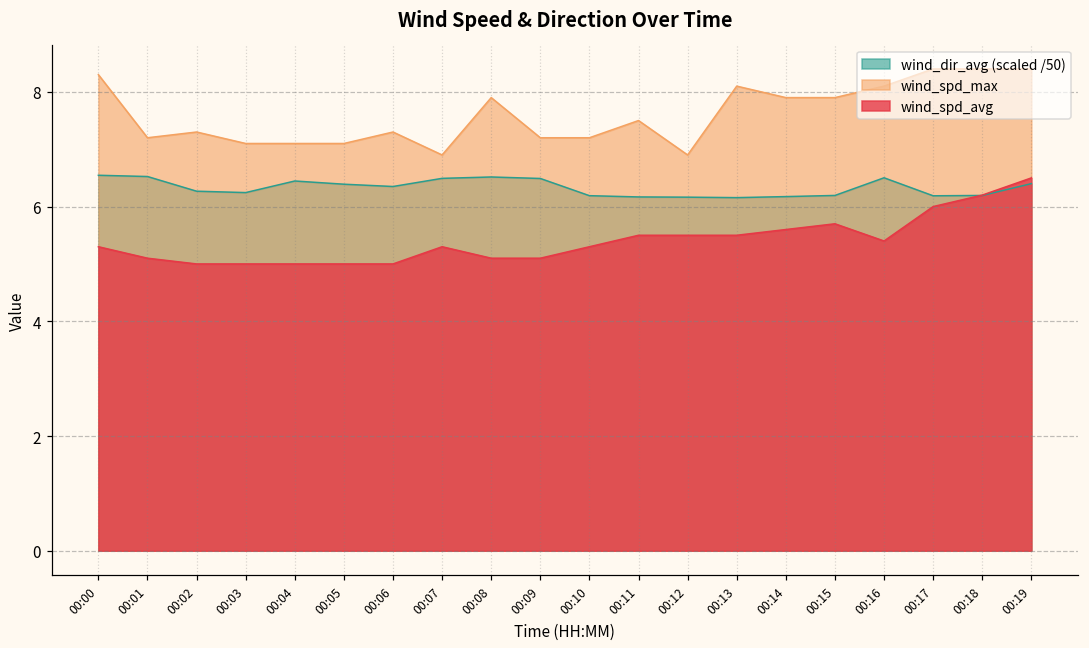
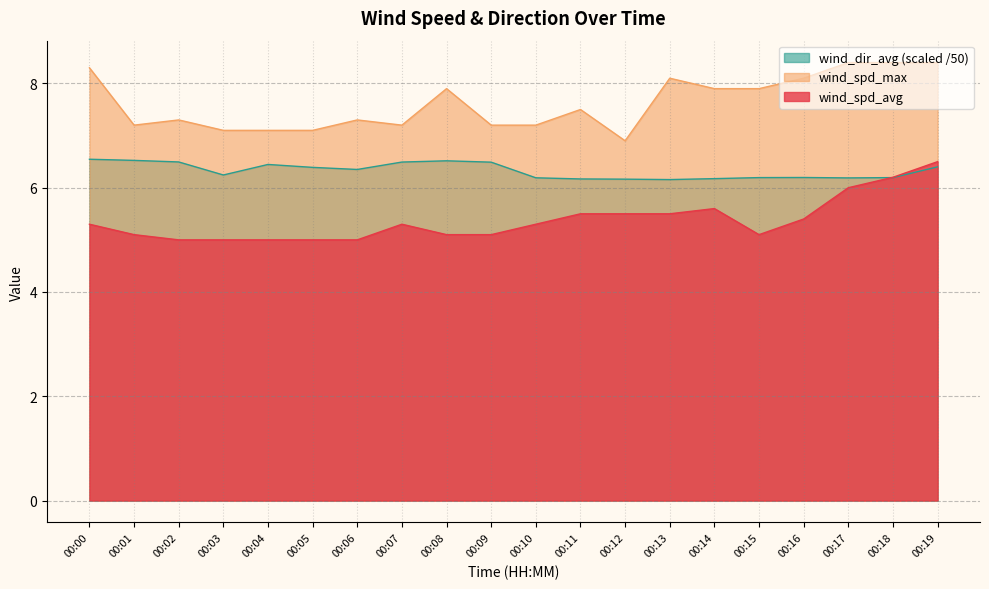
wind_dir_avg (scaled /50), 00:02: 6.3 -> 6.5
wind_spd_max, 00:07: 6.9 -> 7.2
wind_spd_avg, 00:15: 5.7 -> 5.1
wind_dir_avg (scaled /50), 00:16: 6.5 -> 6.2
